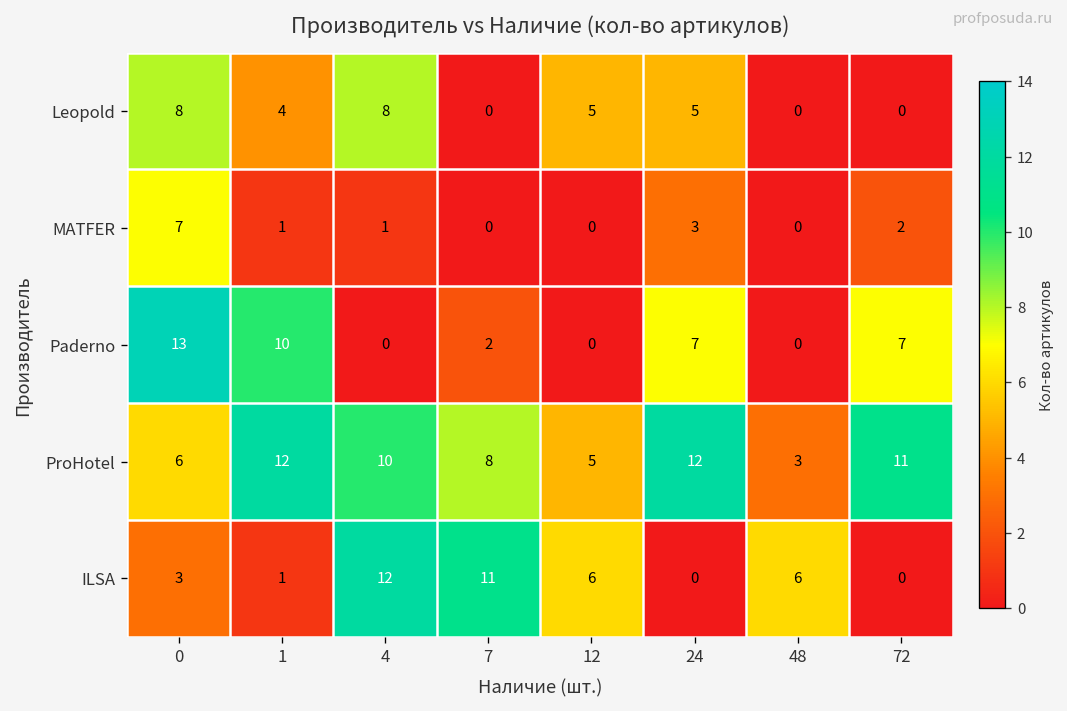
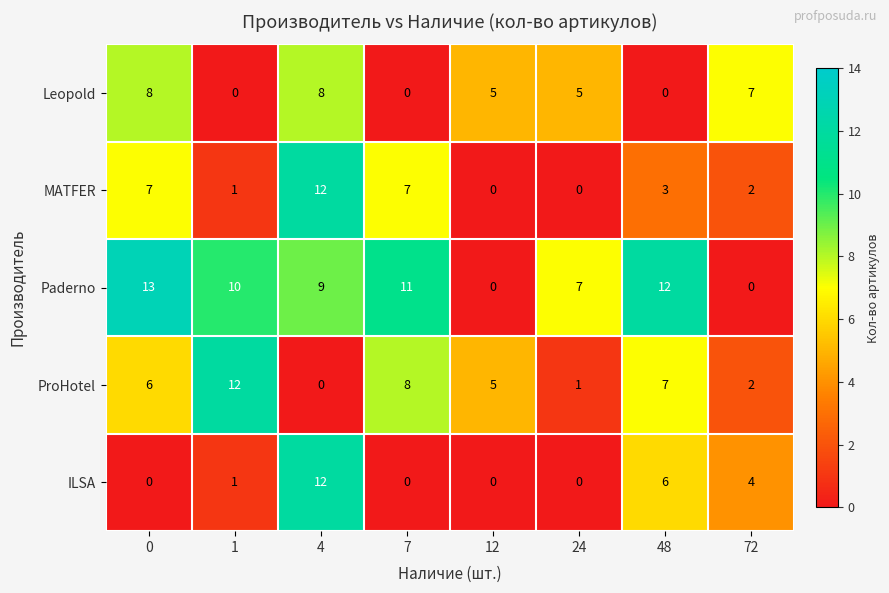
Leopold, 1: 4 -> 0
Leopold, 72: 0 -> 7
MATFER, 4: 1 -> 12
MATFER, 7: 0 -> 7
MATFER, 24: 3 -> 0
MATFER, 48: 0 -> 3
Paderno, 4: 0 -> 9
Paderno, 7: 2 -> 11
Paderno, 48: 0 -> 12
Paderno, 72: 7 -> 0
ProHotel, 4: 10 -> 0
ProHotel, 24: 12 -> 1
ProHotel, 48: 3 -> 7
ProHotel, 72: 11 -> 2
ILSA, 0: 3 -> 0
ILSA, 7: 11 -> 0
ILSA, 12: 6 -> 0
ILSA, 72: 0 -> 4
